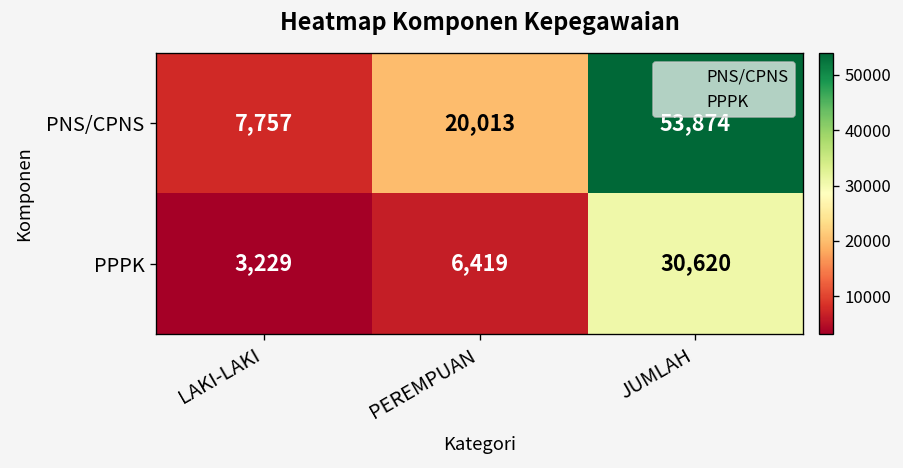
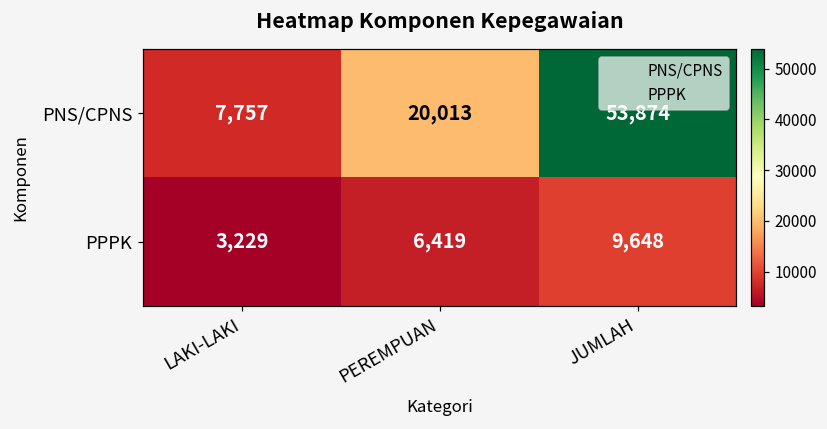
PPPK, JUMLAH: 30,620 -> 9,648
